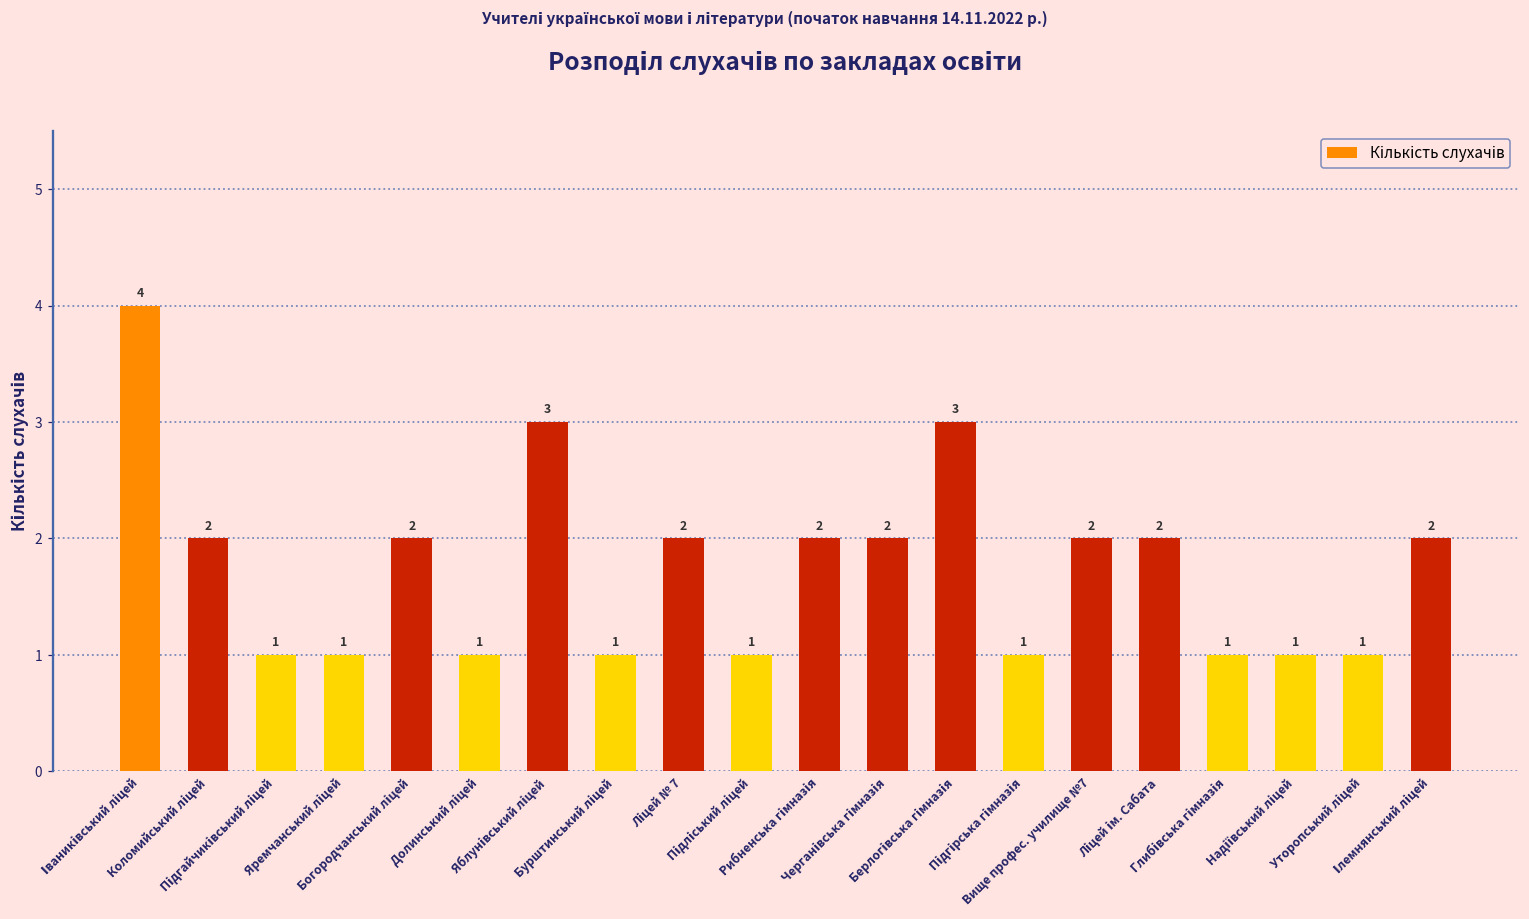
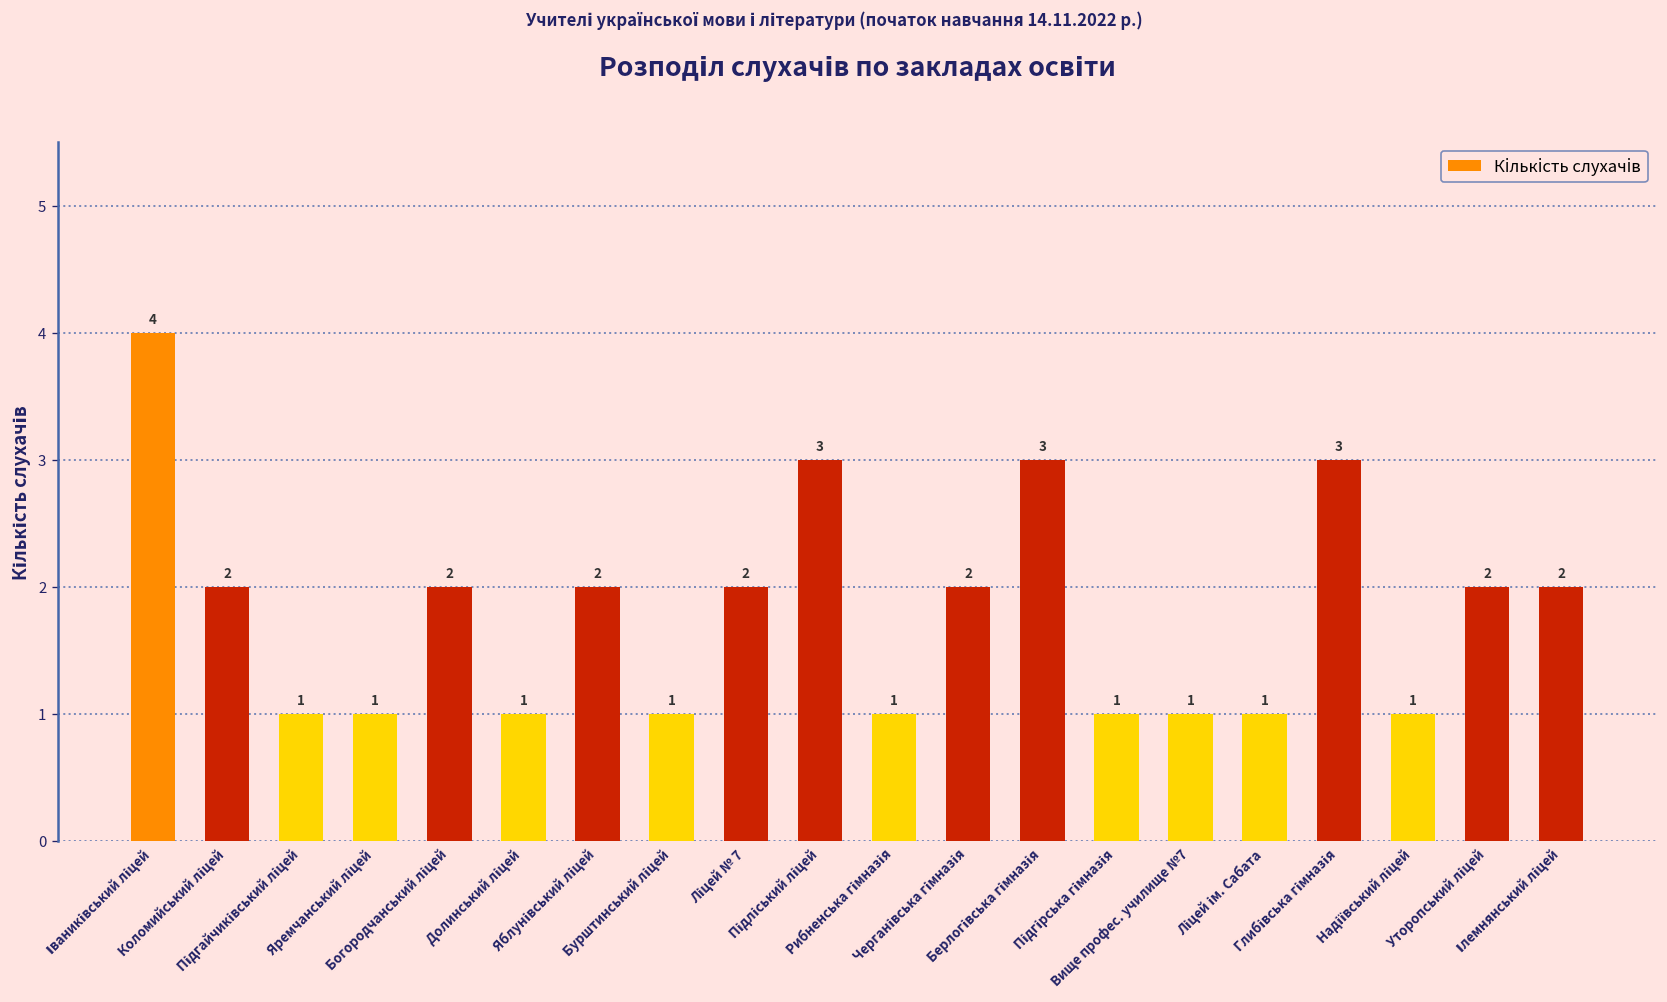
Яблунівський ліцей: 3 -> 2
Підліський ліцей: 1 -> 3
Рибненська гімназія: 2 -> 1
Вище профес. училище №7: 2 -> 1
Ліцей ім. Сабата: 2 -> 1
Глибівська гімназія: 1 -> 3
Уторопський ліцей: 1 -> 2
